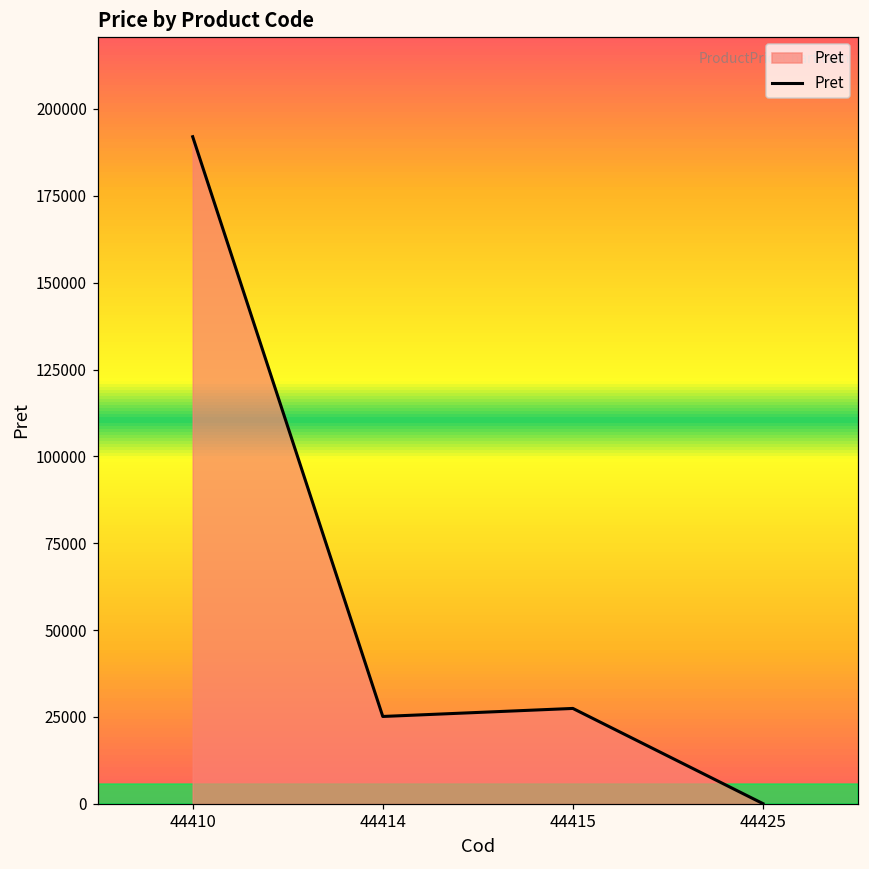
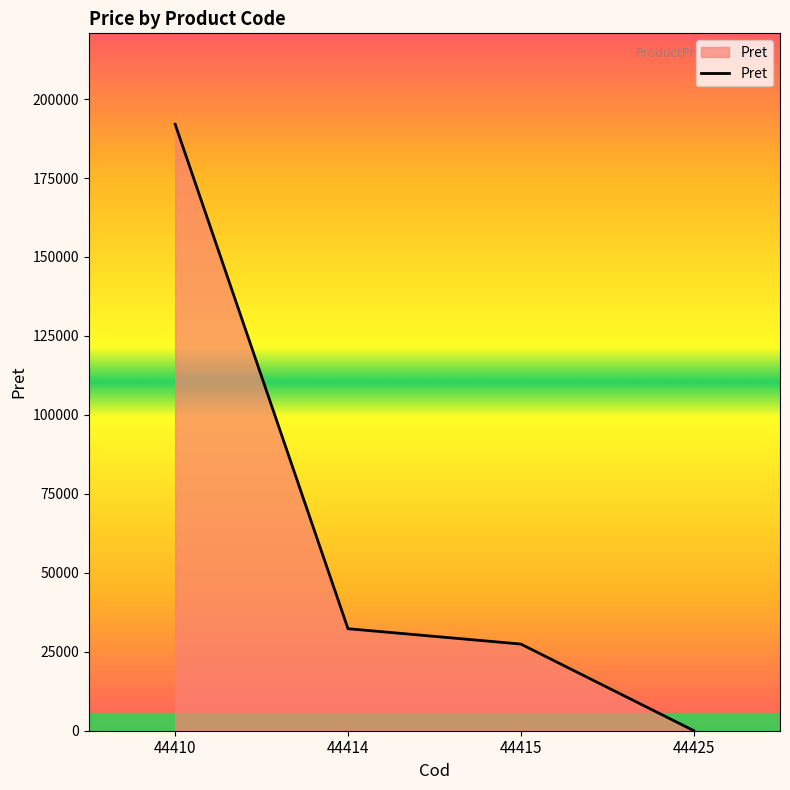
44414: 25000 -> 32000
